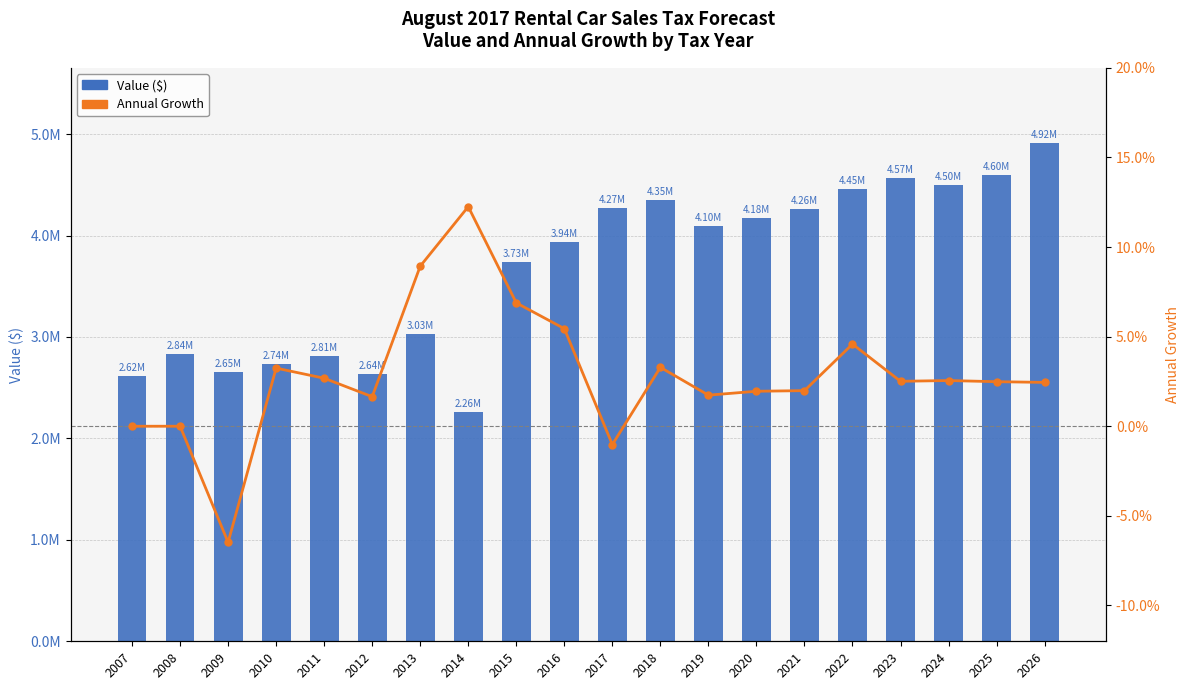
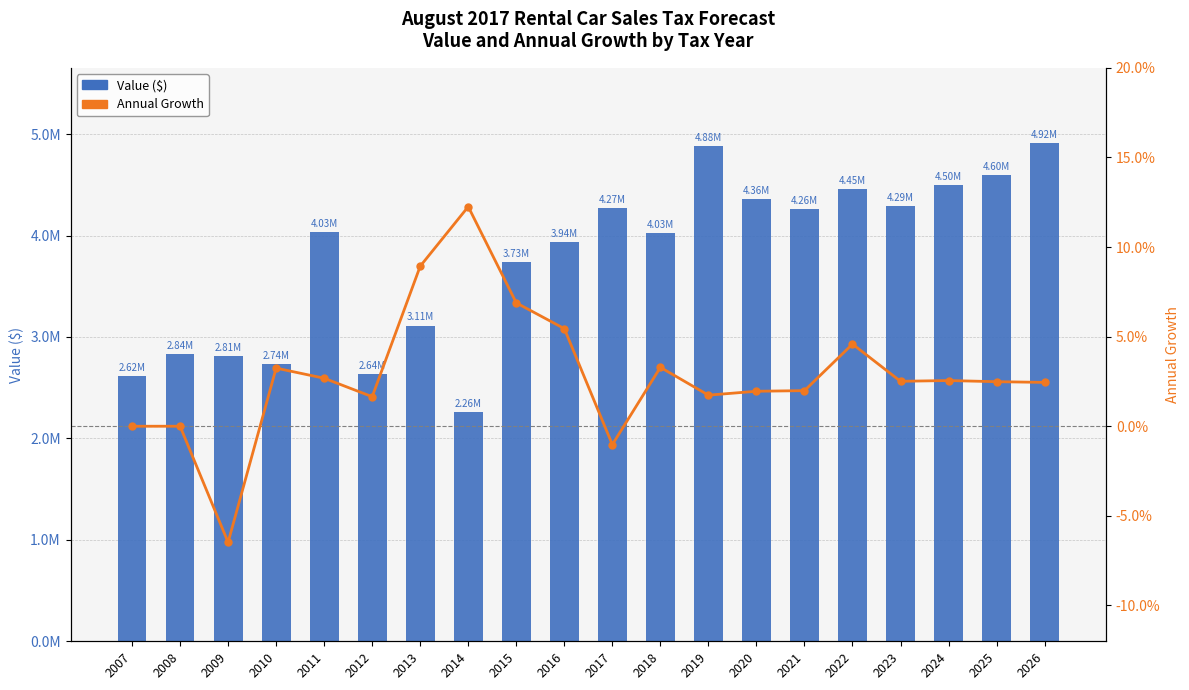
Value ($), 2009: 2.65M -> 2.81M
Value ($), 2011: 2.81M -> 4.03M
Value ($), 2013: 3.03M -> 3.11M
Value ($), 2018: 4.35M -> 4.03M
Value ($), 2019: 4.10M -> 4.88M
Value ($), 2020: 4.18M -> 4.36M
Value ($), 2023: 4.57M -> 4.29M
